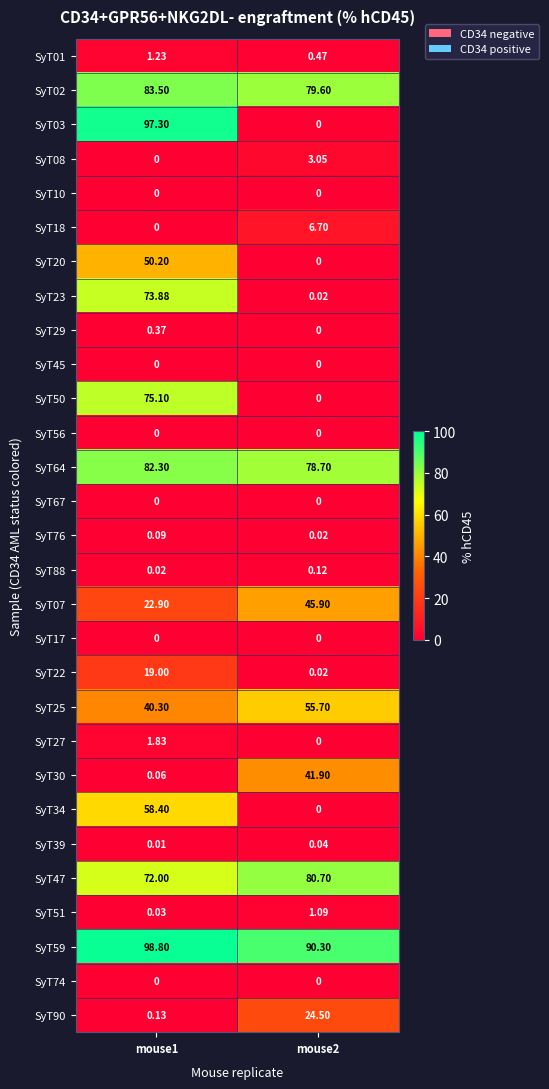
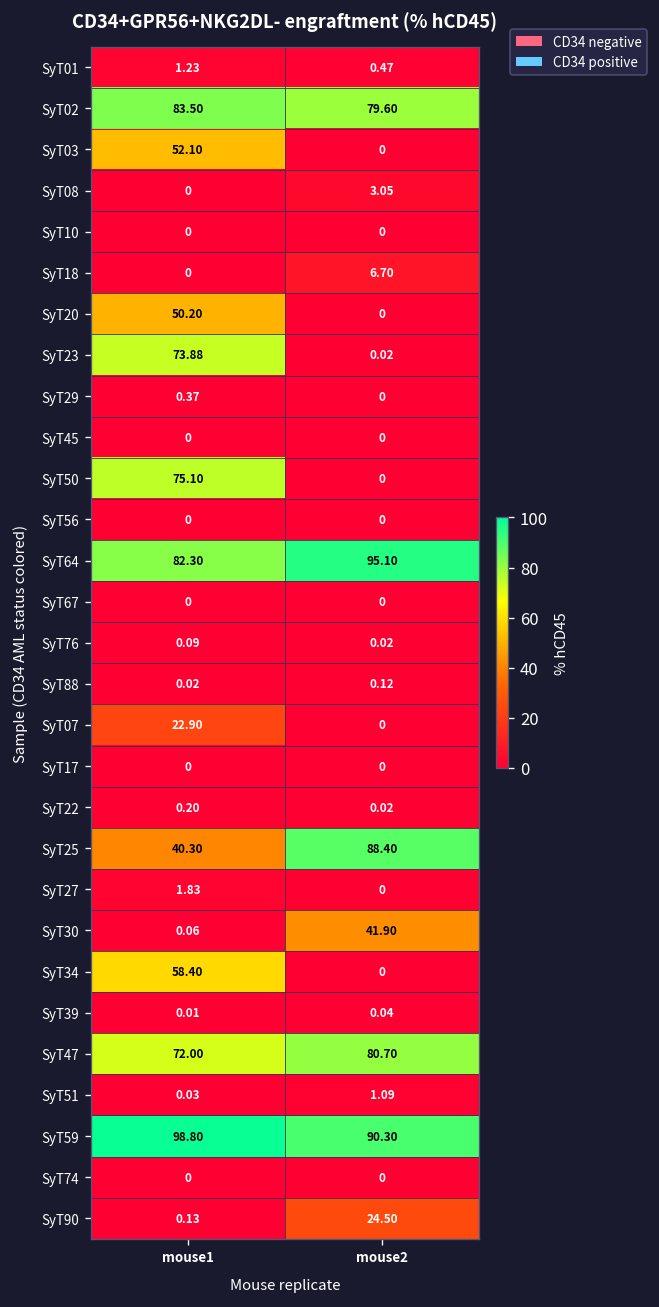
SyT03, mouse1: 97.30 -> 52.10
SyT64, mouse2: 78.70 -> 95.10
SyT07, mouse2: 45.90 -> 0
SyT22, mouse1: 19.00 -> 0.20
SyT25, mouse2: 55.70 -> 88.40
